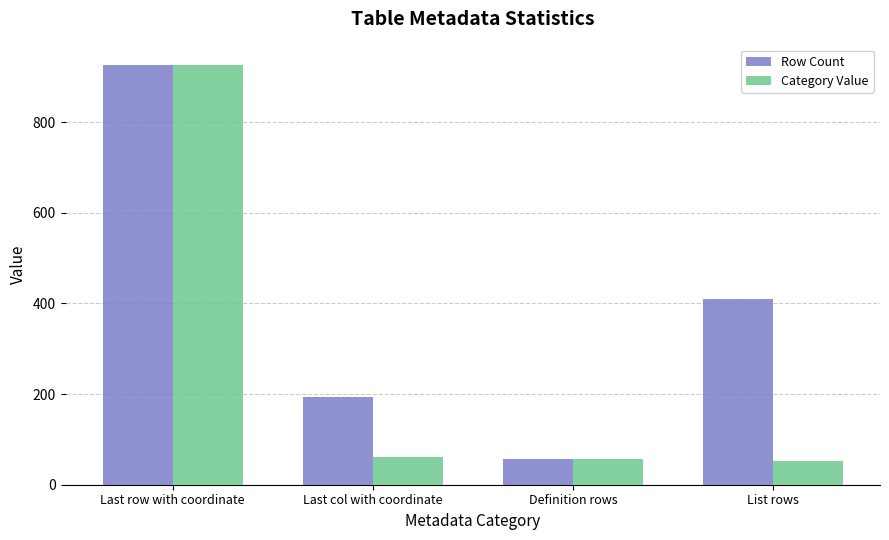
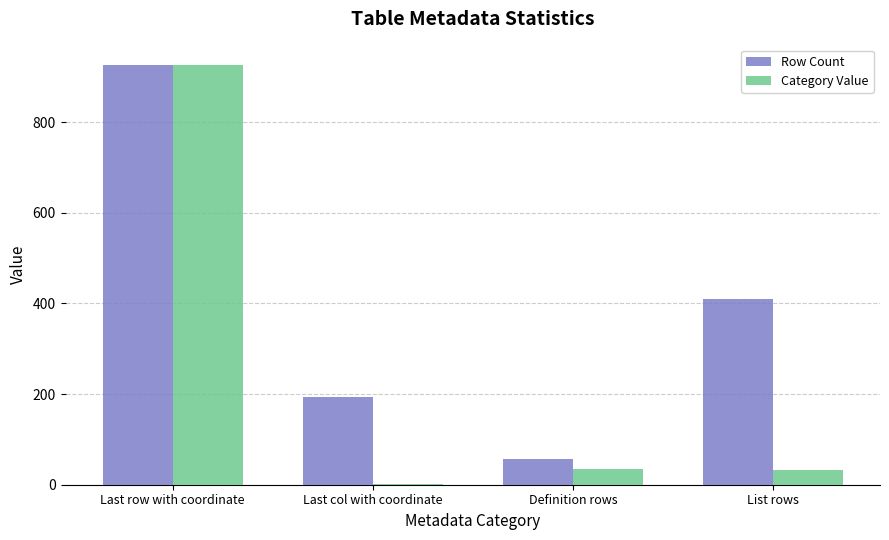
Category Value, Last col with coordinate: 60 -> 0
Category Value, Definition rows: 60 -> 40
Category Value, List rows: 50 -> 30
